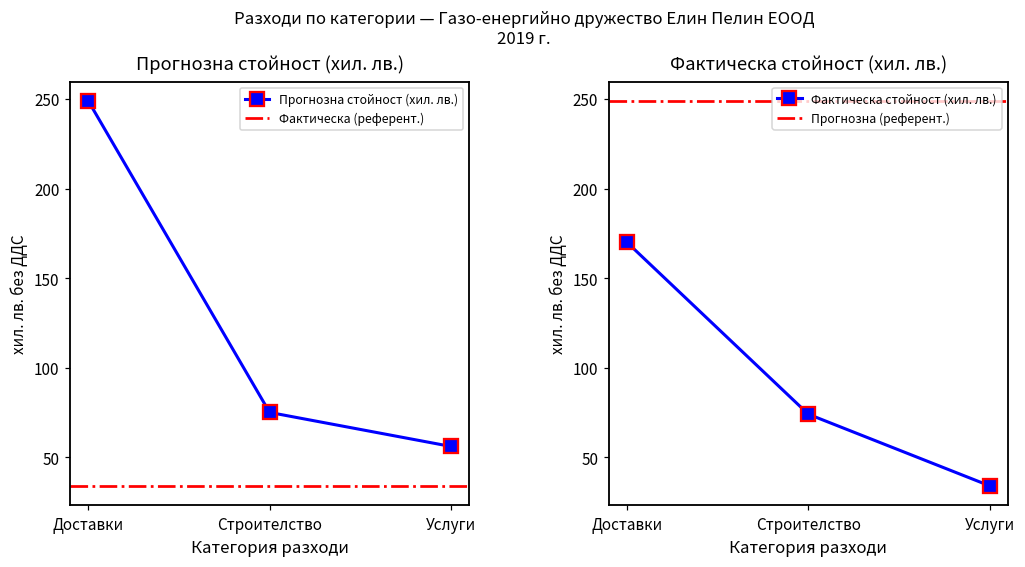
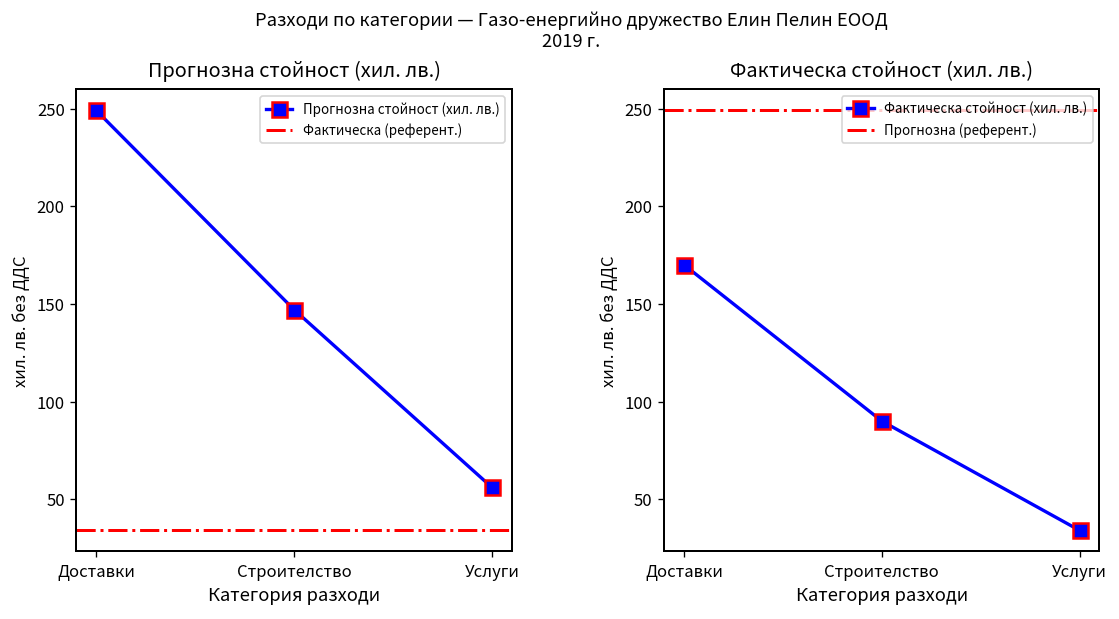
Прогнозна стойност (хил. лв.), Строителство: 75 -> 147
Фактическа стойност (хил. лв.), Строителство: 74 -> 90
